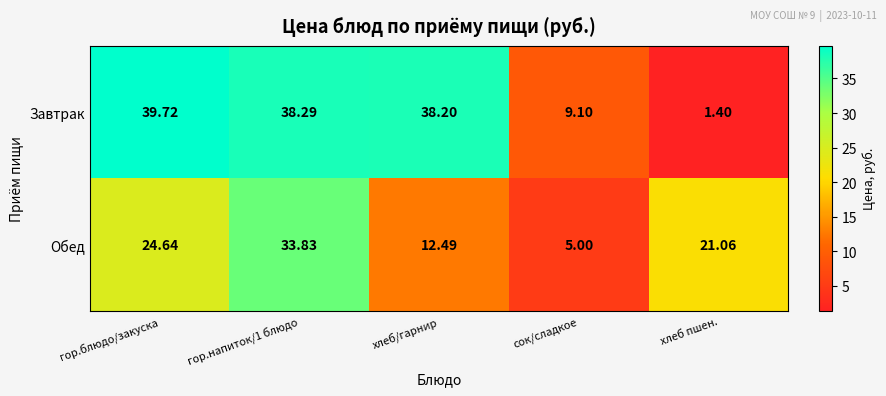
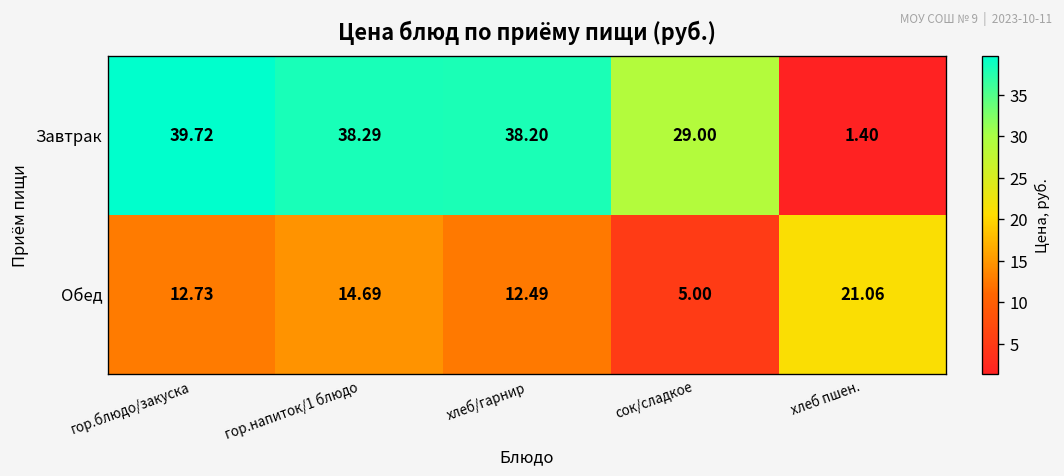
Завтрак, сок/сладкое: 9.10 -> 29.00
Обед, гор.блюдо/закуска: 24.64 -> 12.73
Обед, гор.напиток/1 блюдо: 33.83 -> 14.69
